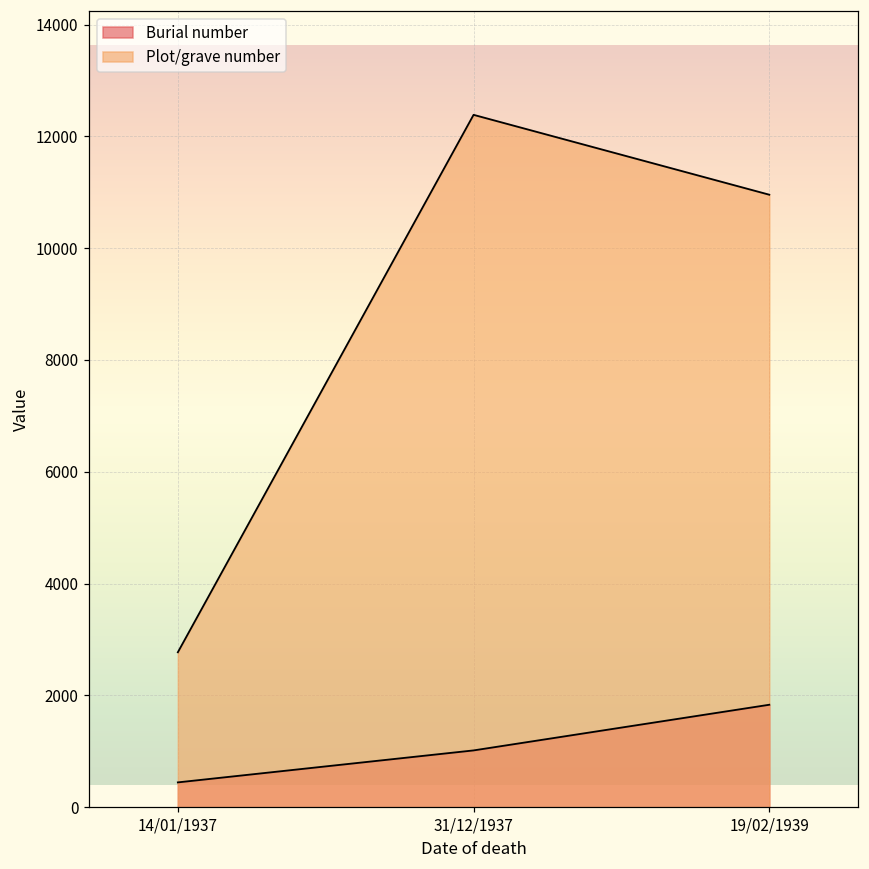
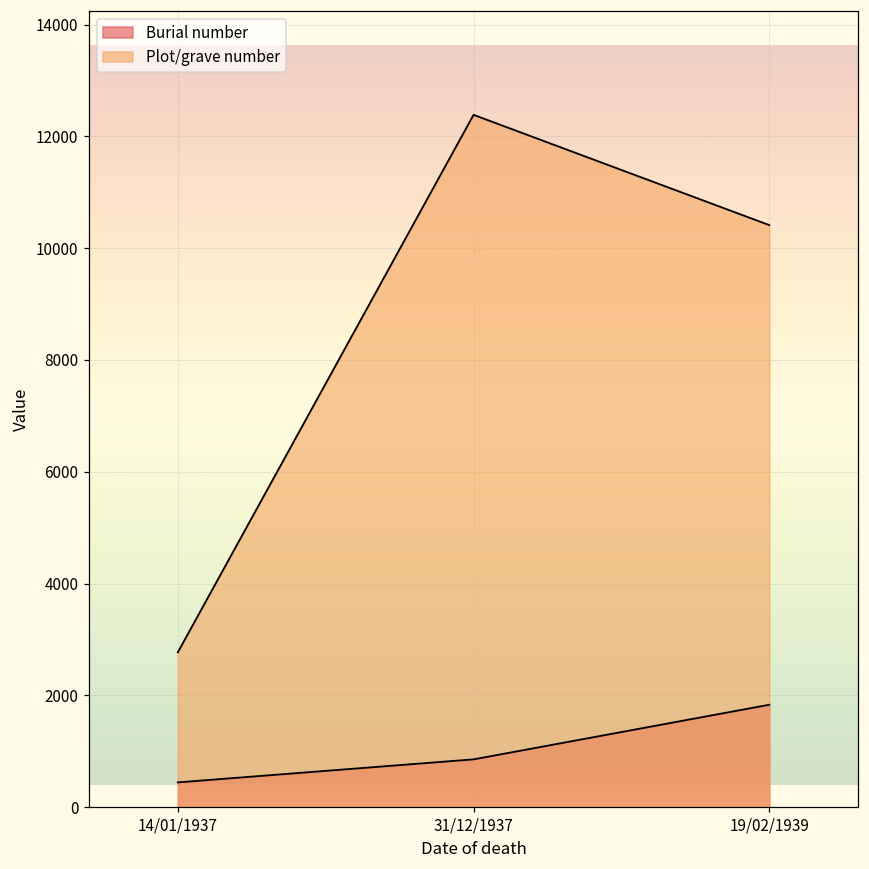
Burial number, 31/12/1937: 1000 -> 900
Plot/grave number, 19/02/1939: 11000 -> 10400
